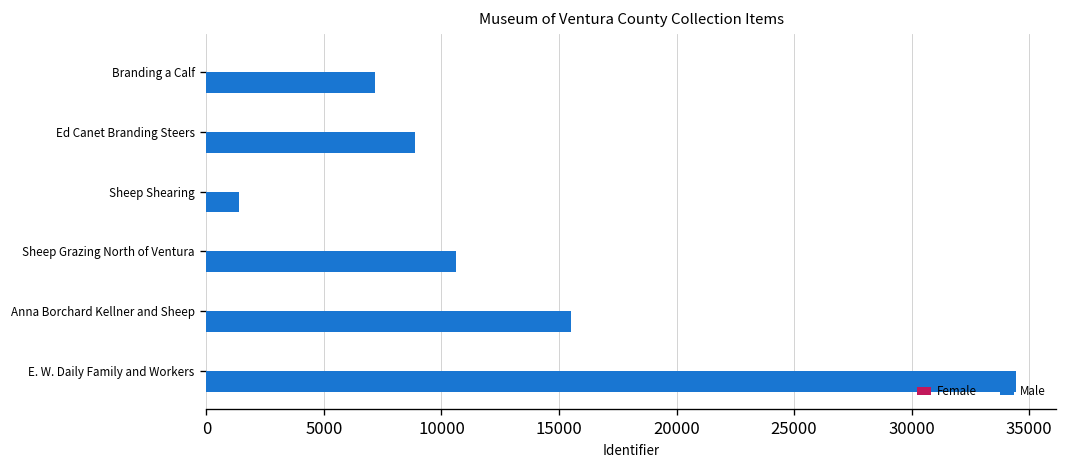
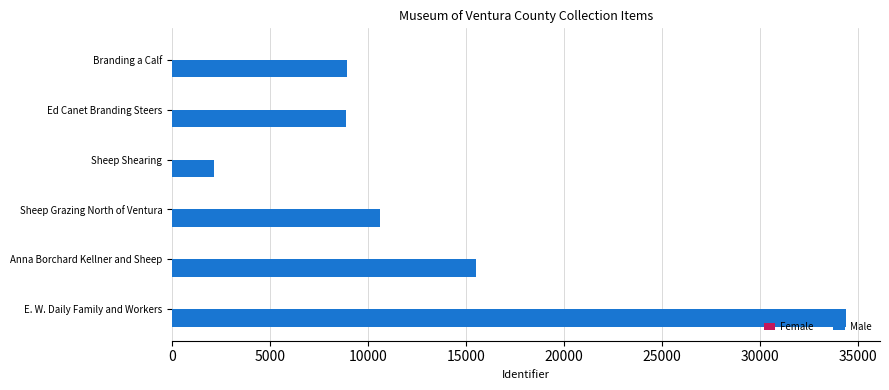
Male, Branding a Calf: 7200 -> 8900
Male, Sheep Shearing: 1400 -> 2100
